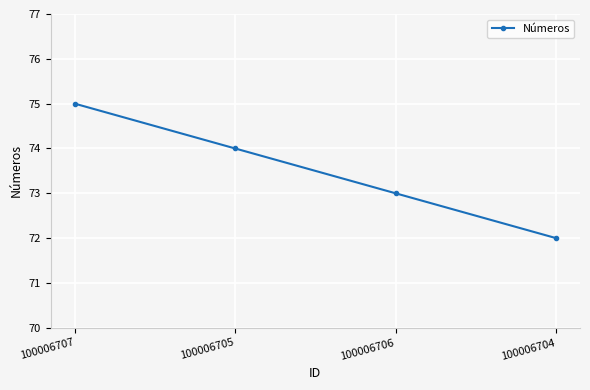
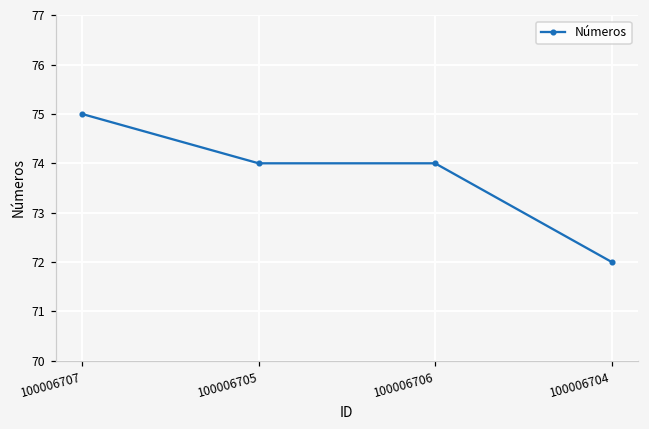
100006706: 73 -> 74
